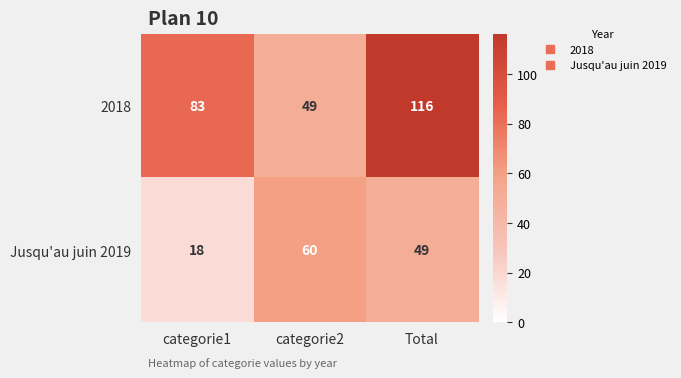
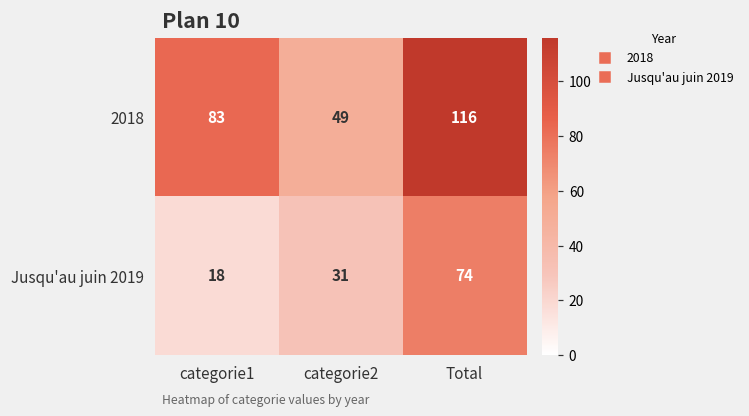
Jusqu'au juin 2019, categorie2: 60 -> 31
Jusqu'au juin 2019, Total: 49 -> 74
